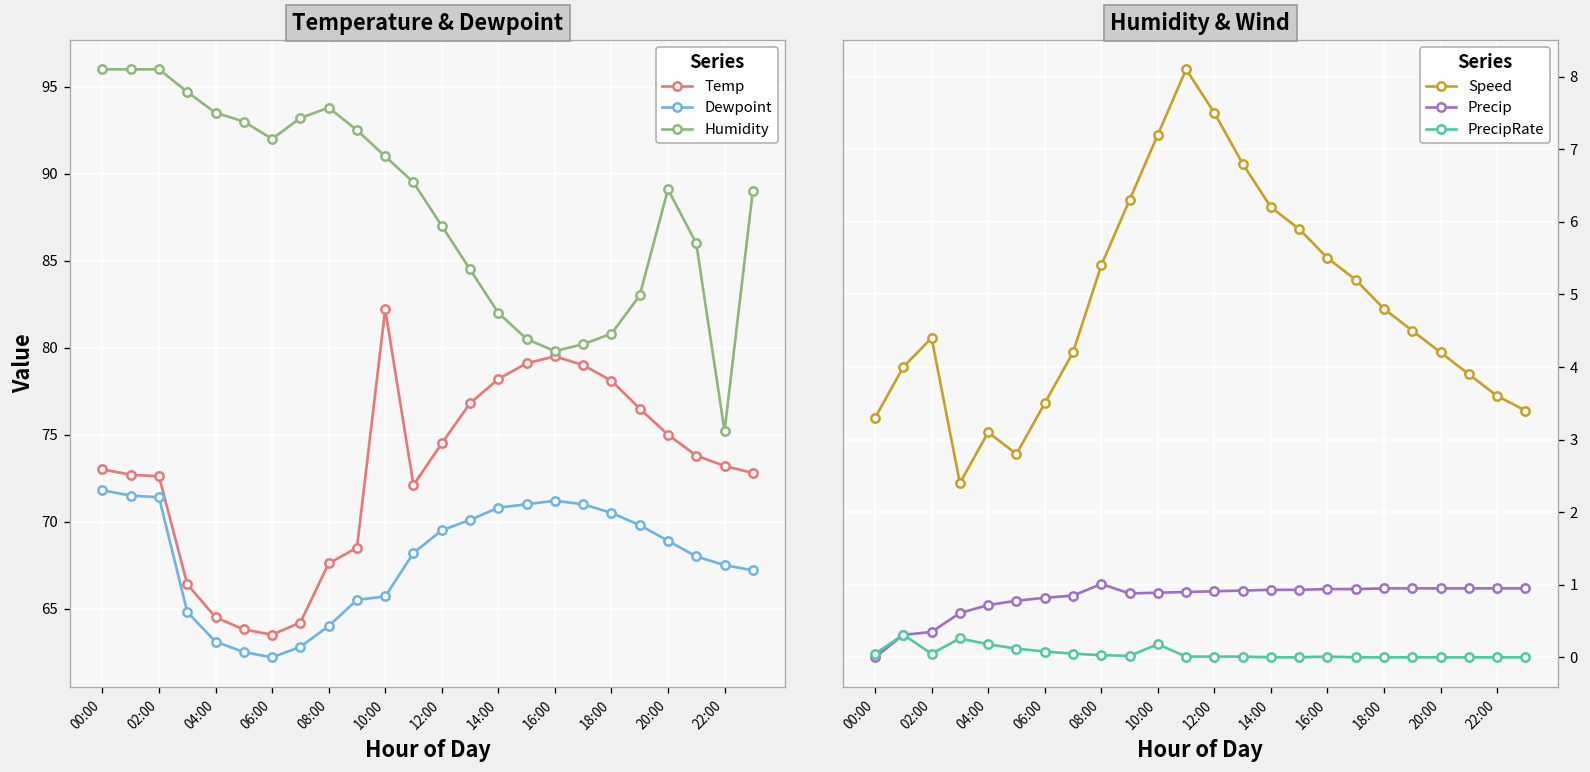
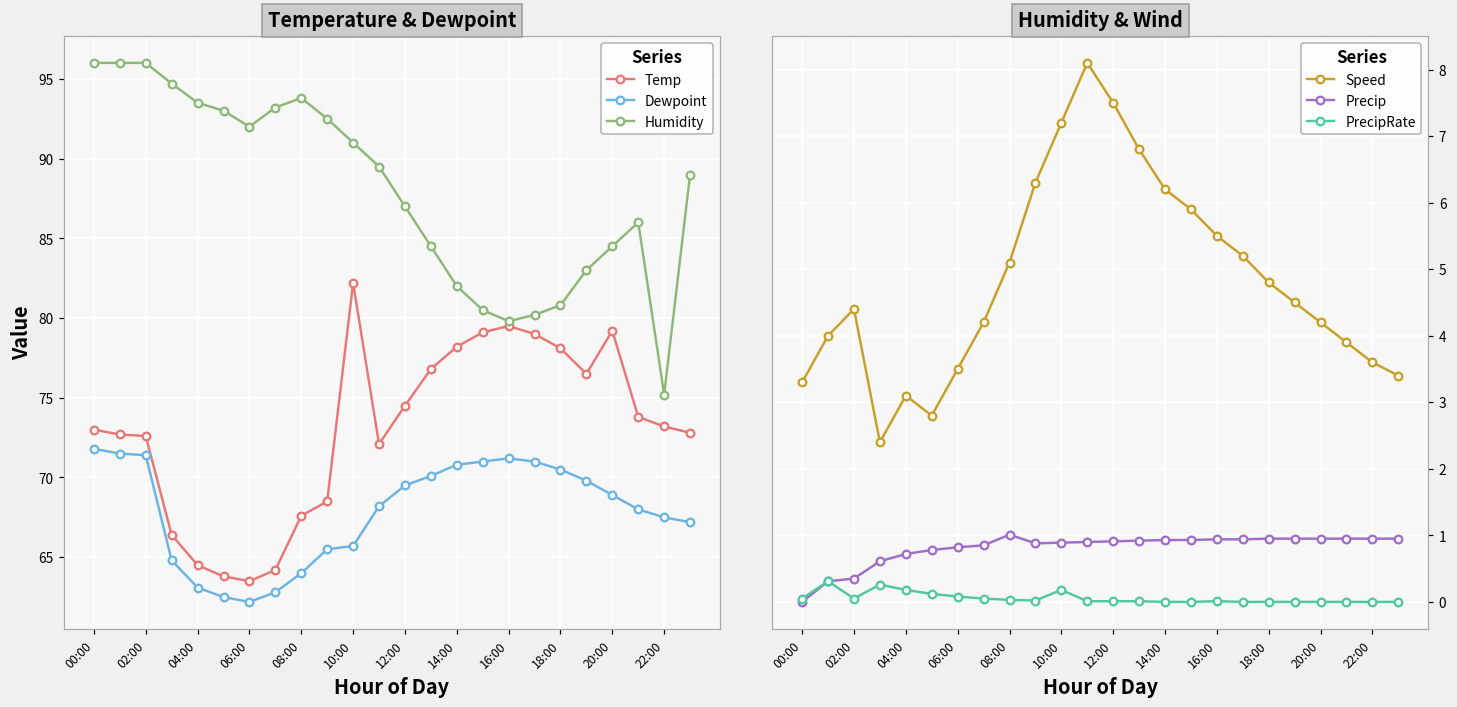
Temperature & Dewpoint, Temp, 20:00: 75.0 -> 79.2
Temperature & Dewpoint, Humidity, 20:00: 89.1 -> 84.5
Humidity & Wind, Speed, 08:00: 5.4 -> 5.1
